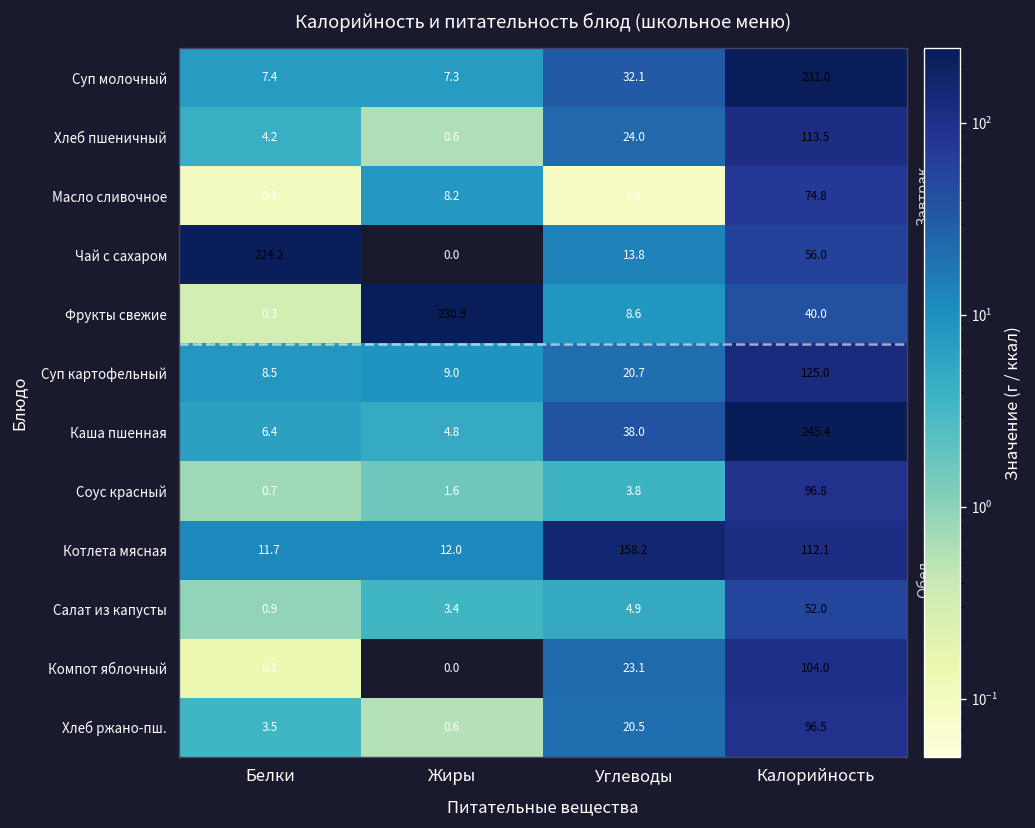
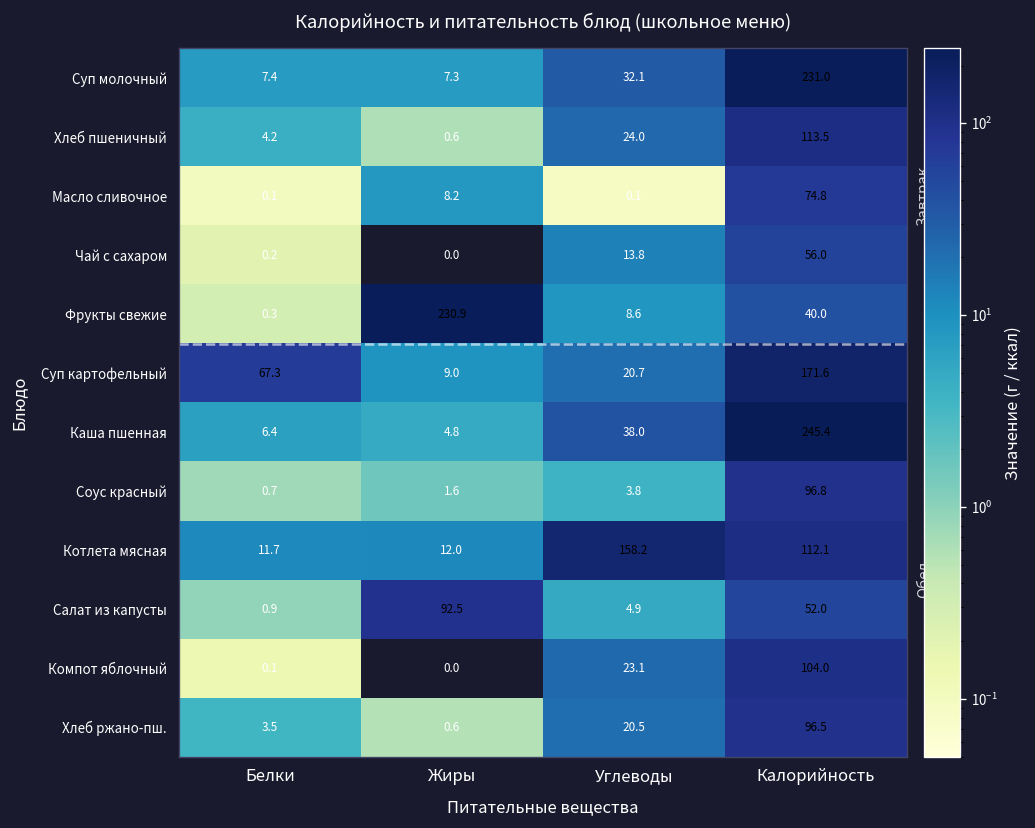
Чай с сахаром, Белки: 224.2 -> 0.2
Суп картофельный, Белки: 8.5 -> 67.3
Суп картофельный, Калорийность: 125.0 -> 171.6
Салат из капусты, Жиры: 3.4 -> 92.5
